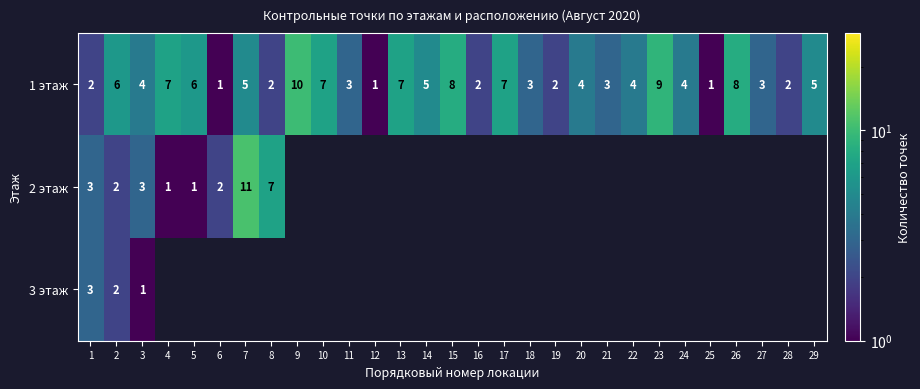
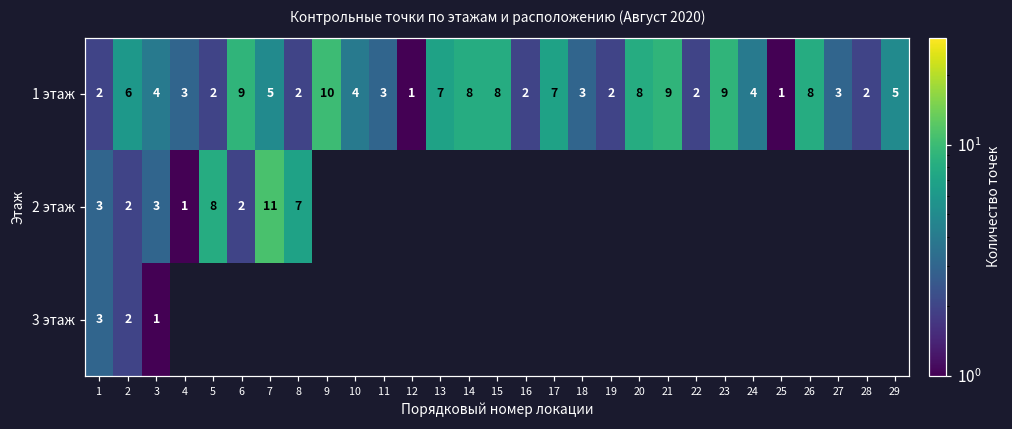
1 этаж, 4: 7 -> 3
1 этаж, 5: 6 -> 2
1 этаж, 6: 1 -> 9
1 этаж, 10: 7 -> 4
1 этаж, 14: 5 -> 8
1 этаж, 20: 4 -> 8
1 этаж, 21: 3 -> 9
1 этаж, 22: 4 -> 2
2 этаж, 5: 1 -> 8
